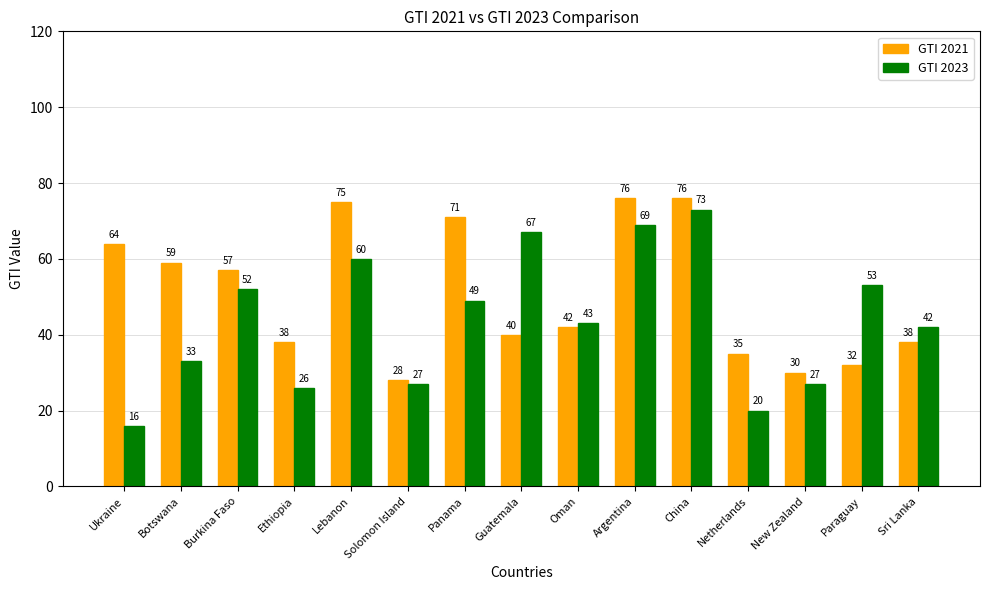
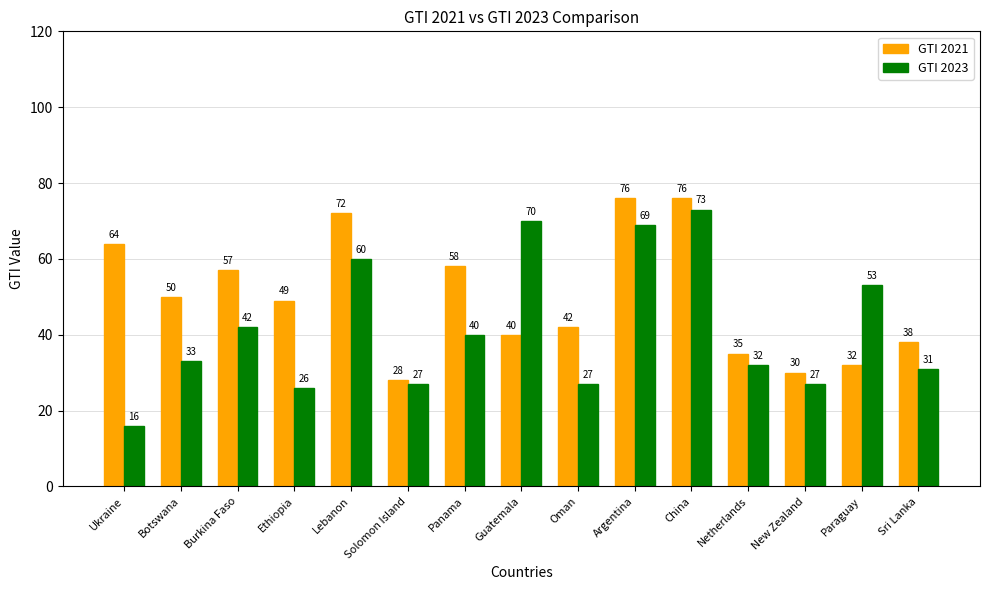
GTI 2021, Botswana: 59 -> 50
GTI 2023, Burkina Faso: 52 -> 42
GTI 2021, Ethiopia: 38 -> 49
GTI 2021, Lebanon: 75 -> 72
GTI 2021, Panama: 71 -> 58
GTI 2023, Panama: 49 -> 40
GTI 2023, Guatemala: 67 -> 70
GTI 2023, Oman: 43 -> 27
GTI 2023, Netherlands: 20 -> 32
GTI 2023, Sri Lanka: 42 -> 31
